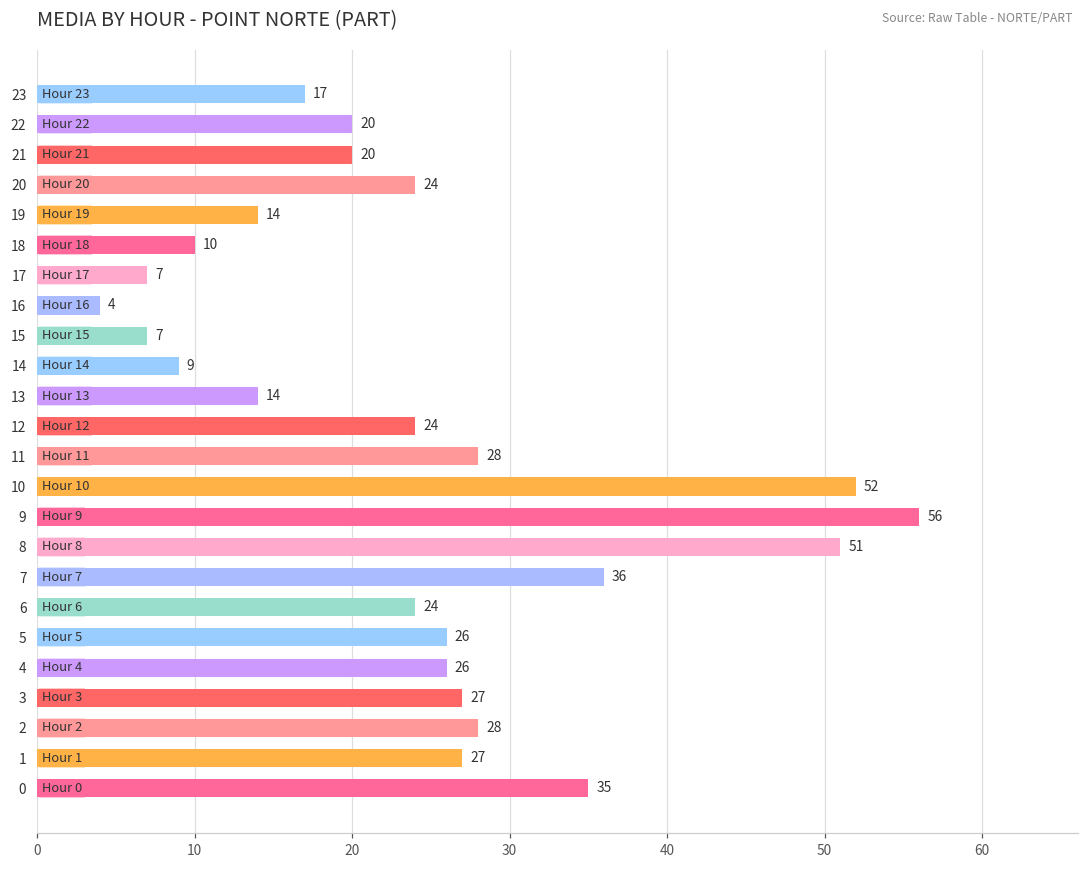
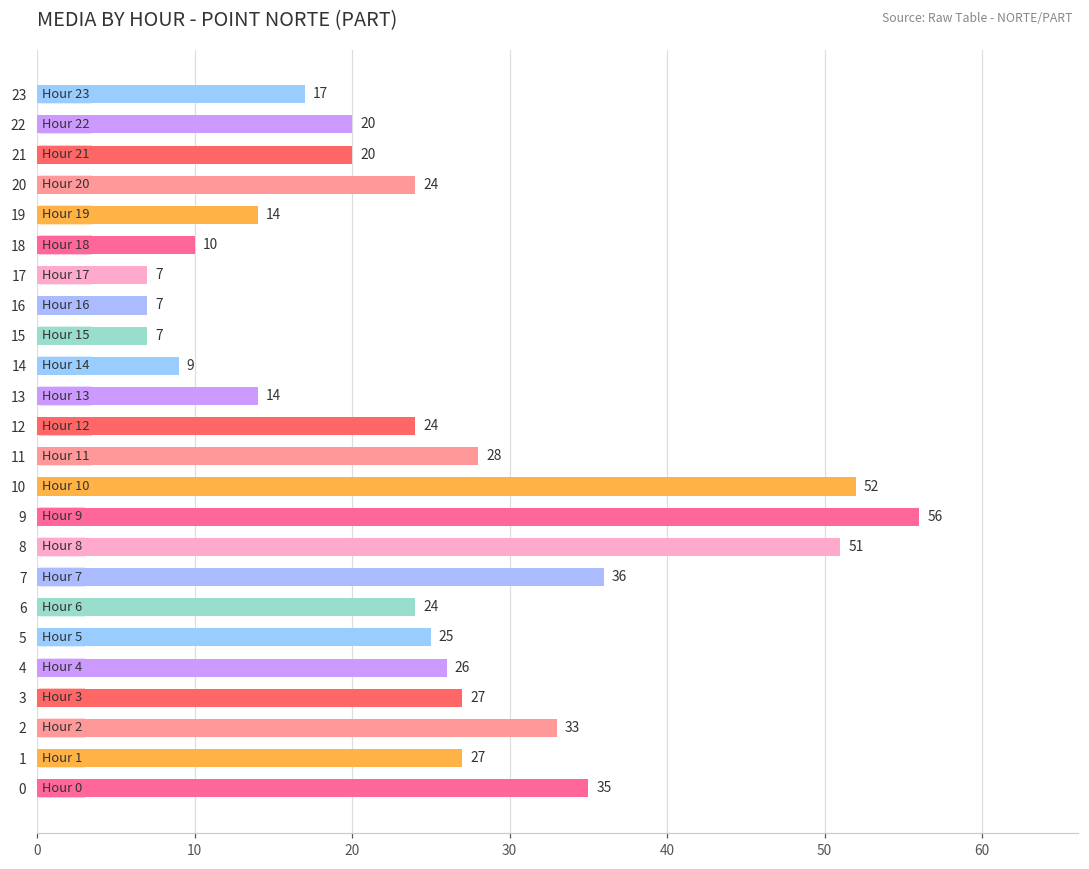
16: 4 -> 7
5: 26 -> 25
2: 28 -> 33
